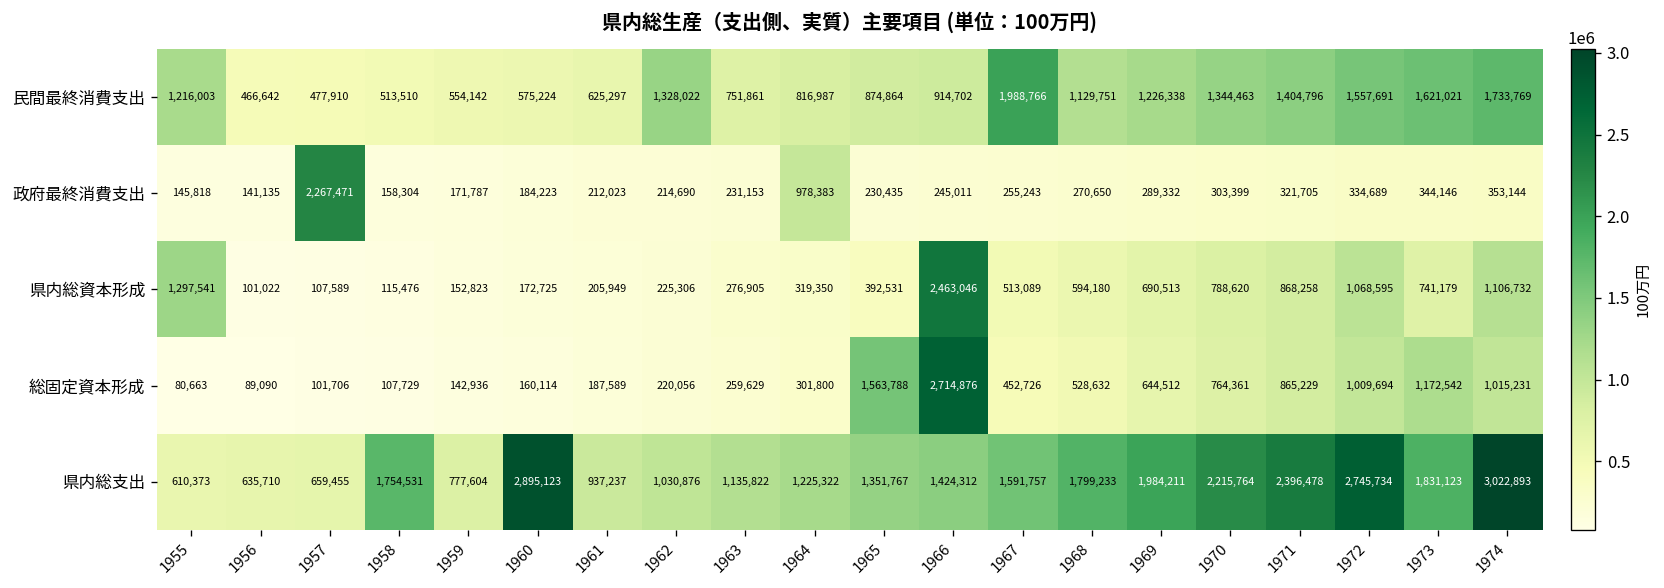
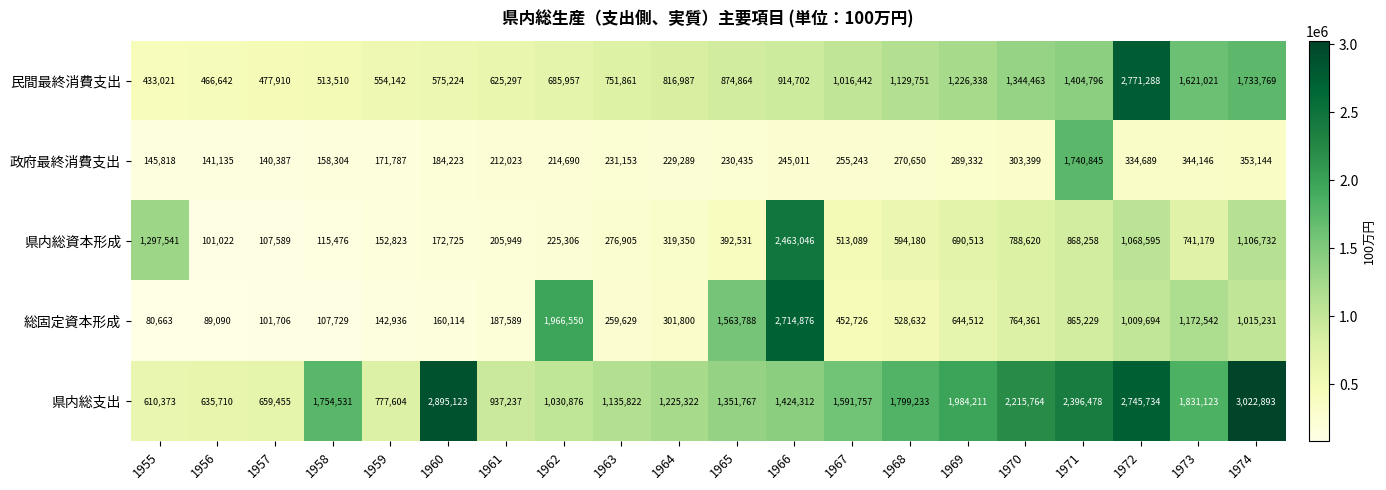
民間最終消費支出, 1955: 1,216,003 -> 433,021
民間最終消費支出, 1962: 1,328,022 -> 685,957
民間最終消費支出, 1967: 1,988,766 -> 1,016,442
民間最終消費支出, 1972: 1,557,691 -> 2,771,288
政府最終消費支出, 1957: 2,267,471 -> 140,387
政府最終消費支出, 1964: 978,383 -> 229,289
政府最終消費支出, 1971: 321,705 -> 1,740,845
総固定資本形成, 1962: 220,056 -> 1,966,550
